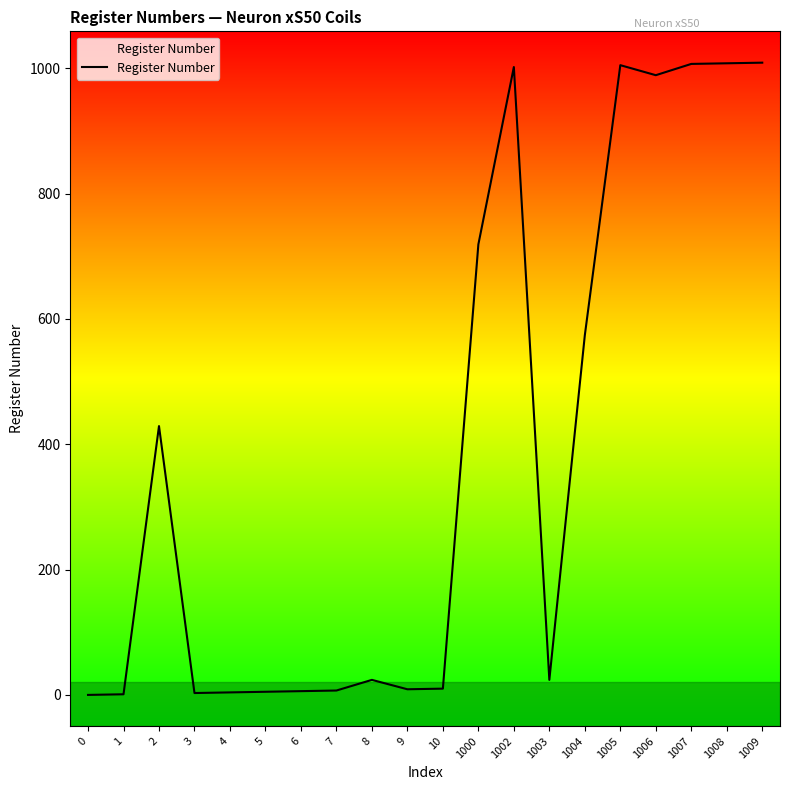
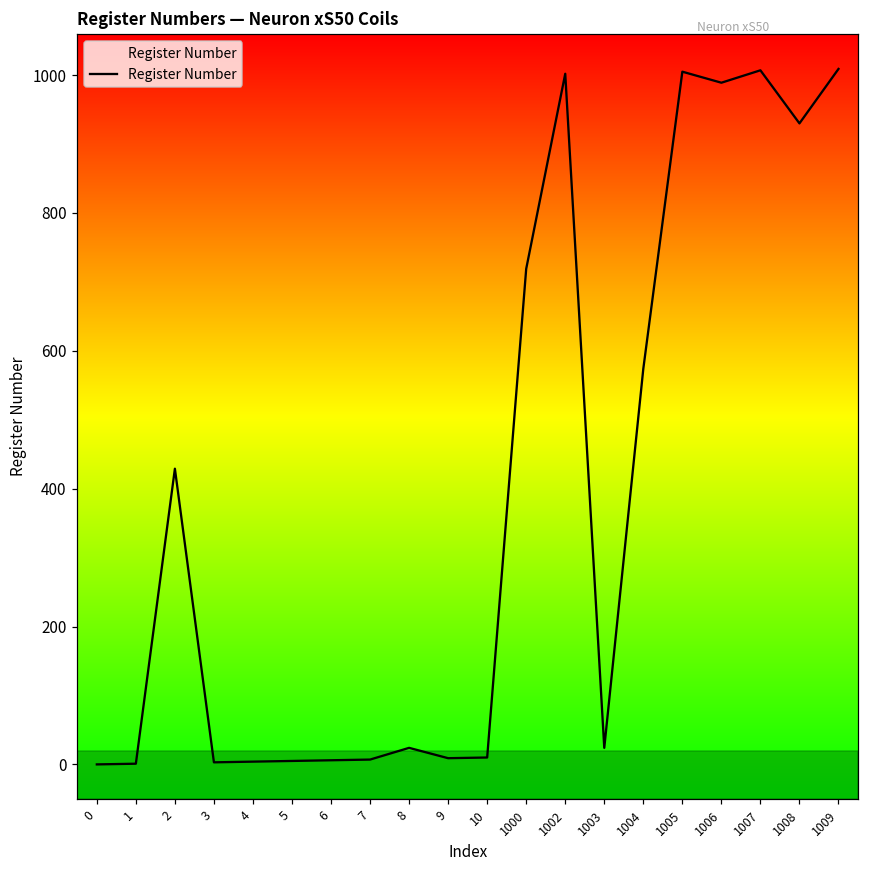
1008: 1010 -> 930
